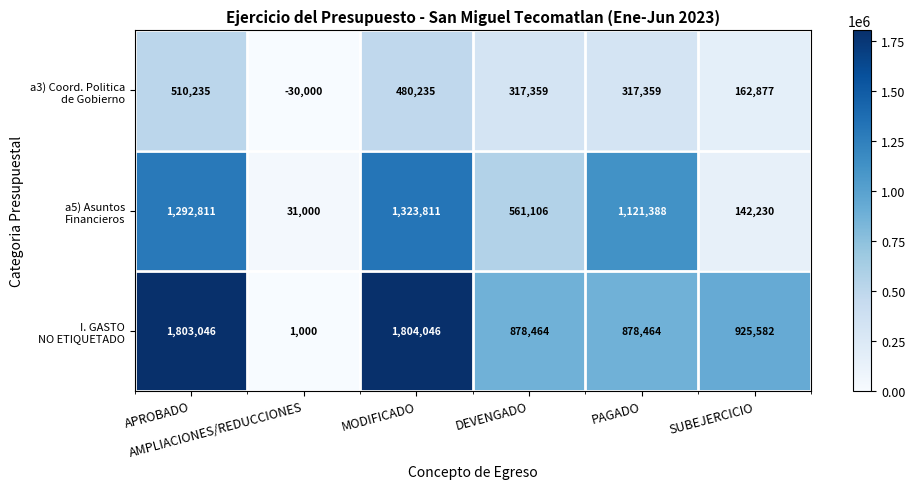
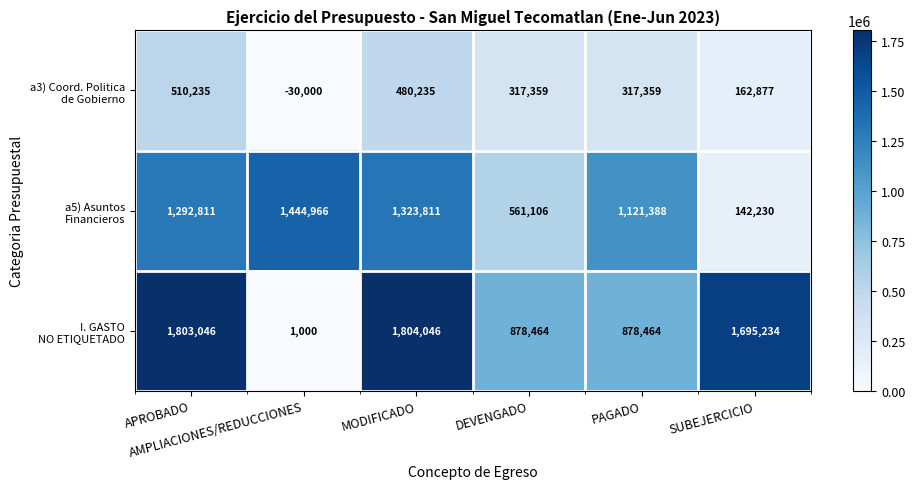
a5) Asuntos Financieros, AMPLIACIONES/REDUCCIONES: 31,000 -> 1,444,966
I. GASTO NO ETIQUETADO, SUBEJERCICIO: 925,582 -> 1,695,234
